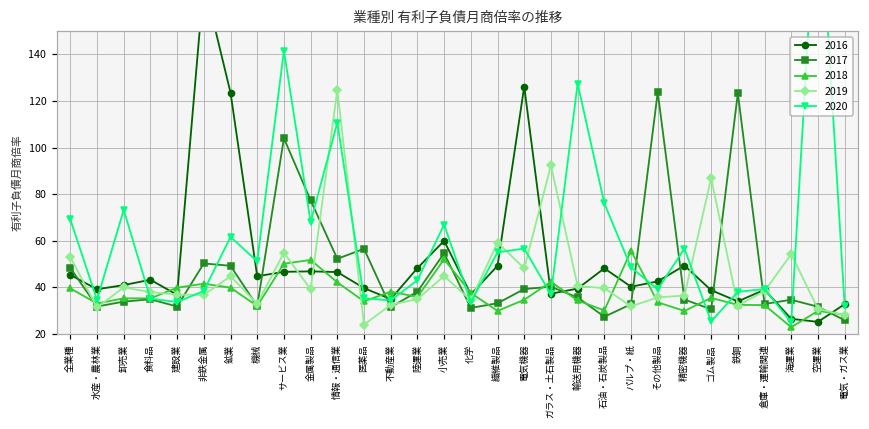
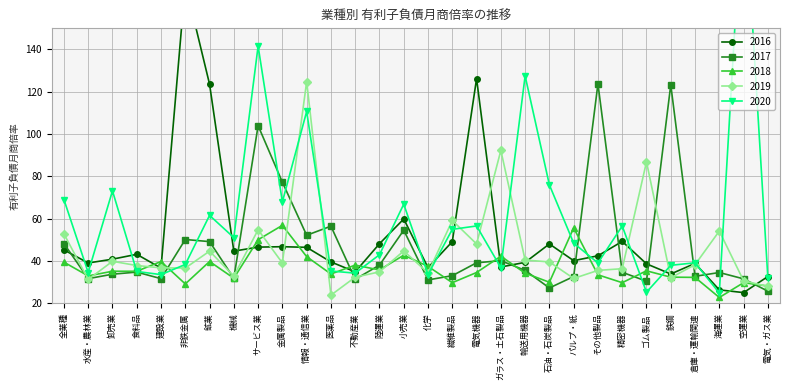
2018, 非鉄金属: 42 -> 29
2018, 金属製品: 52 -> 57
2018, 小売業: 52 -> 43
